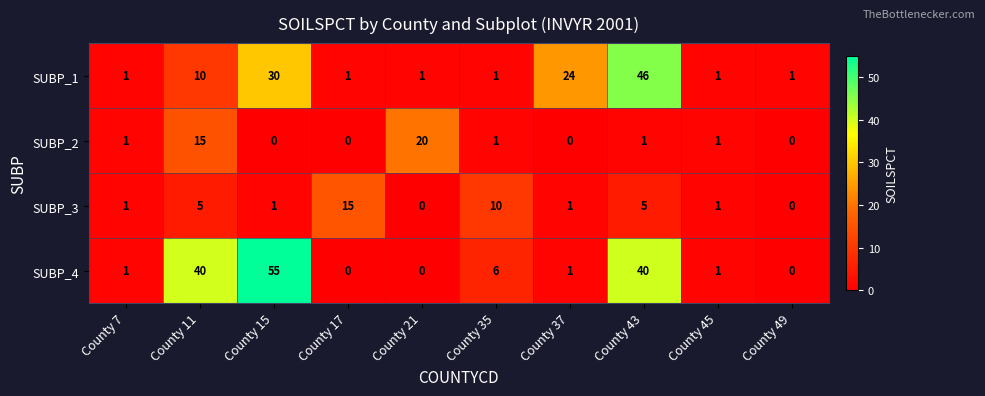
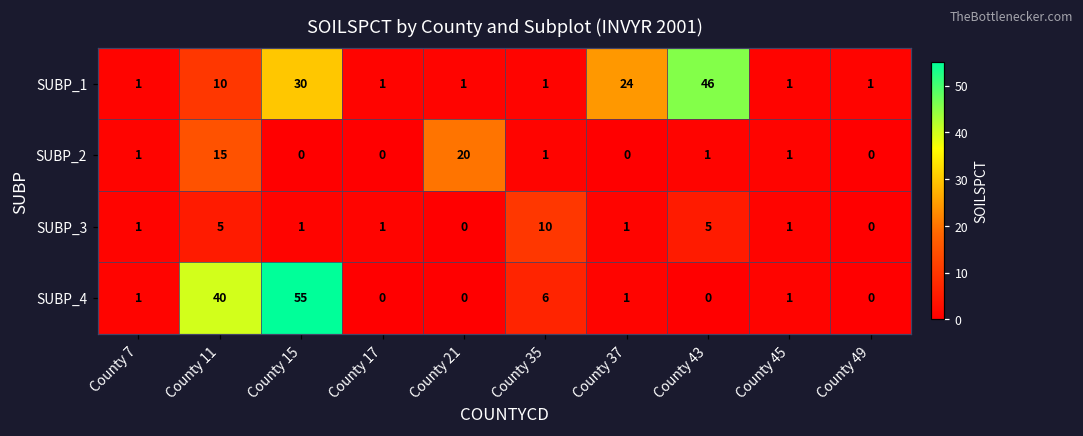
SUBP_3, County 17: 15 -> 1
SUBP_4, County 43: 40 -> 0
